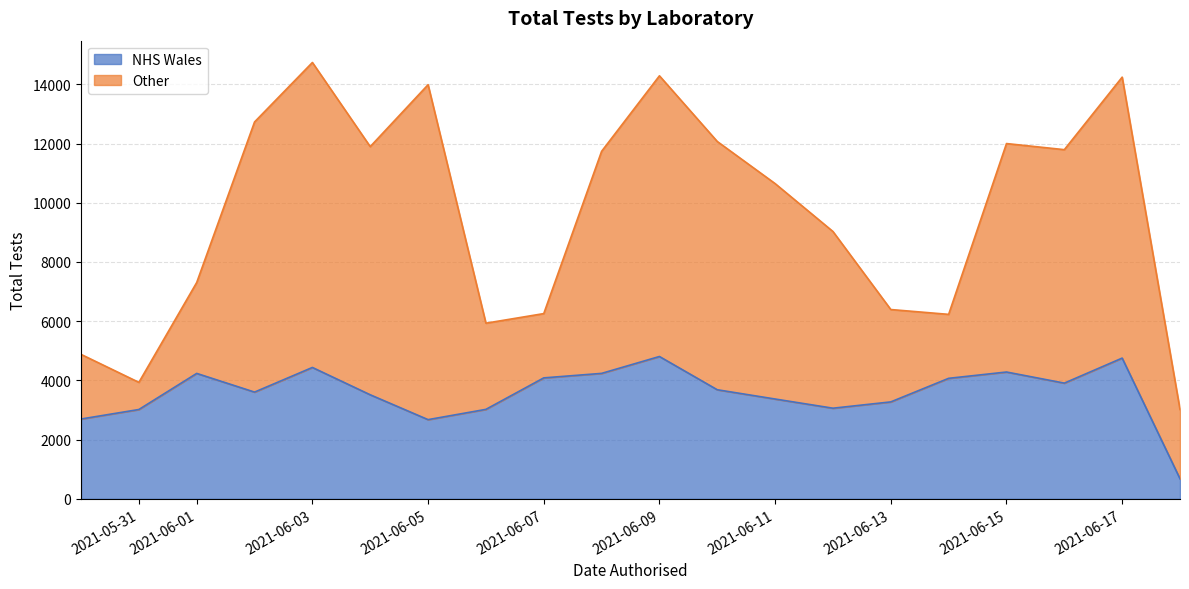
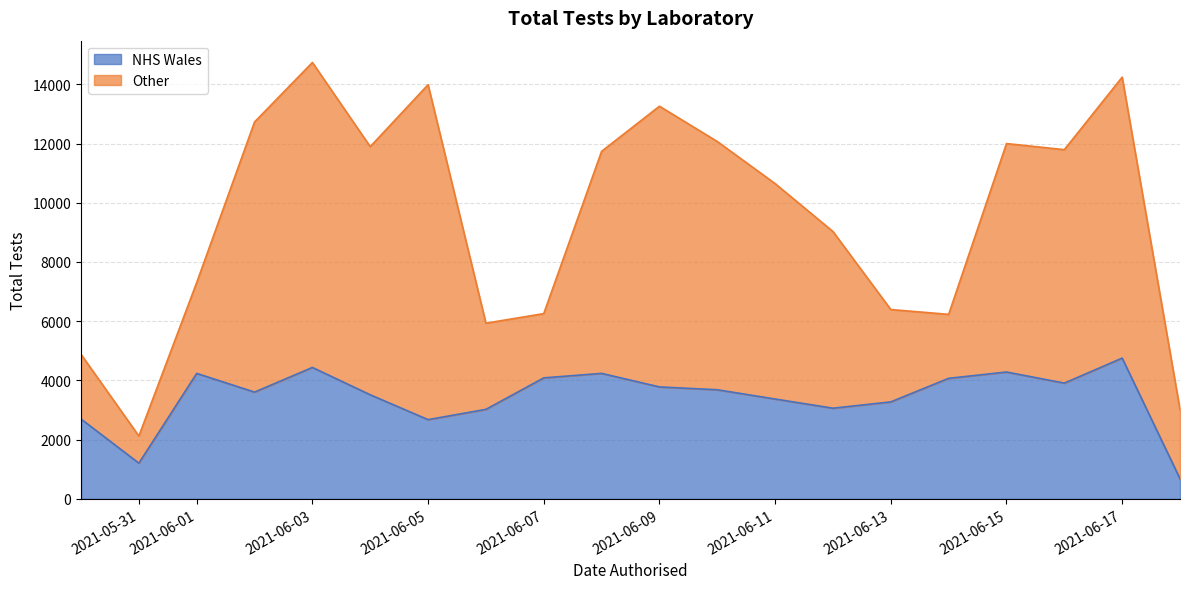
NHS Wales, 2021-05-31: 3000 -> 1200
NHS Wales, 2021-06-09: 4800 -> 3800
